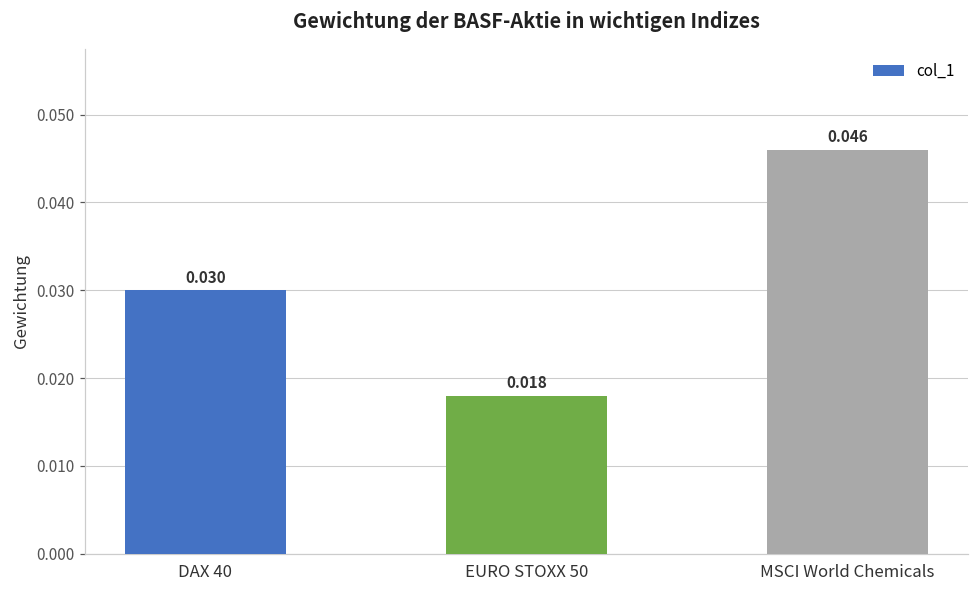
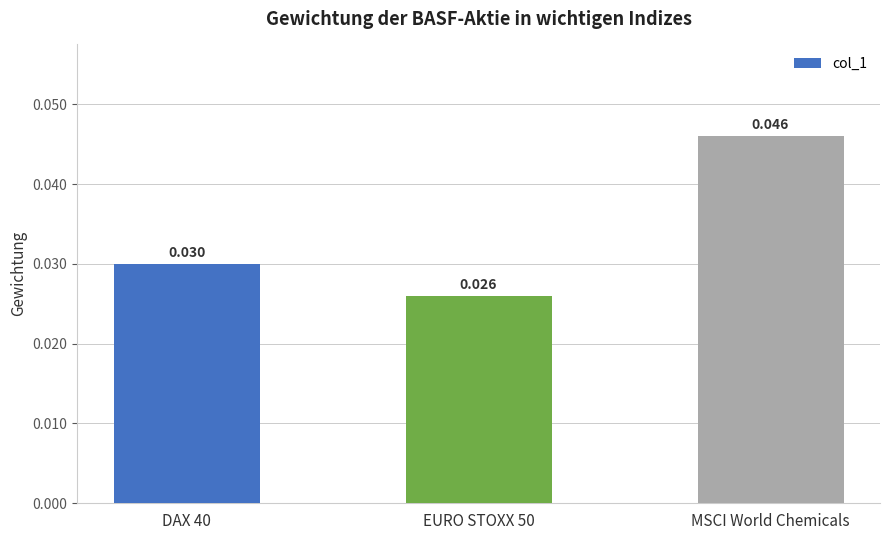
EURO STOXX 50: 0.018 -> 0.026
